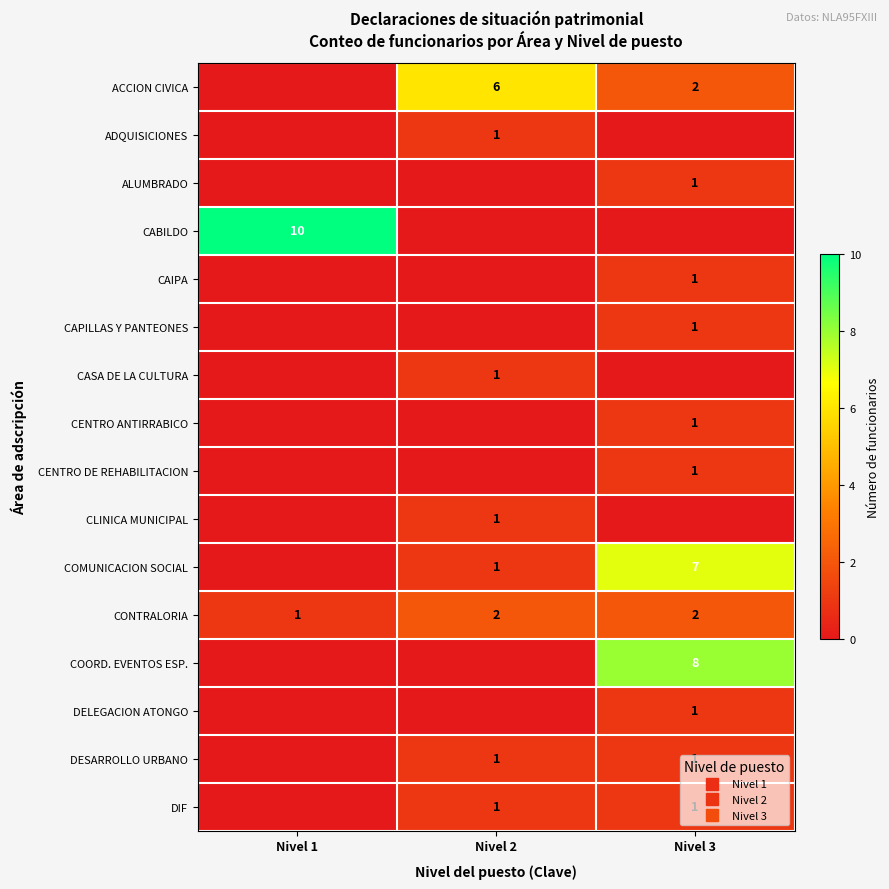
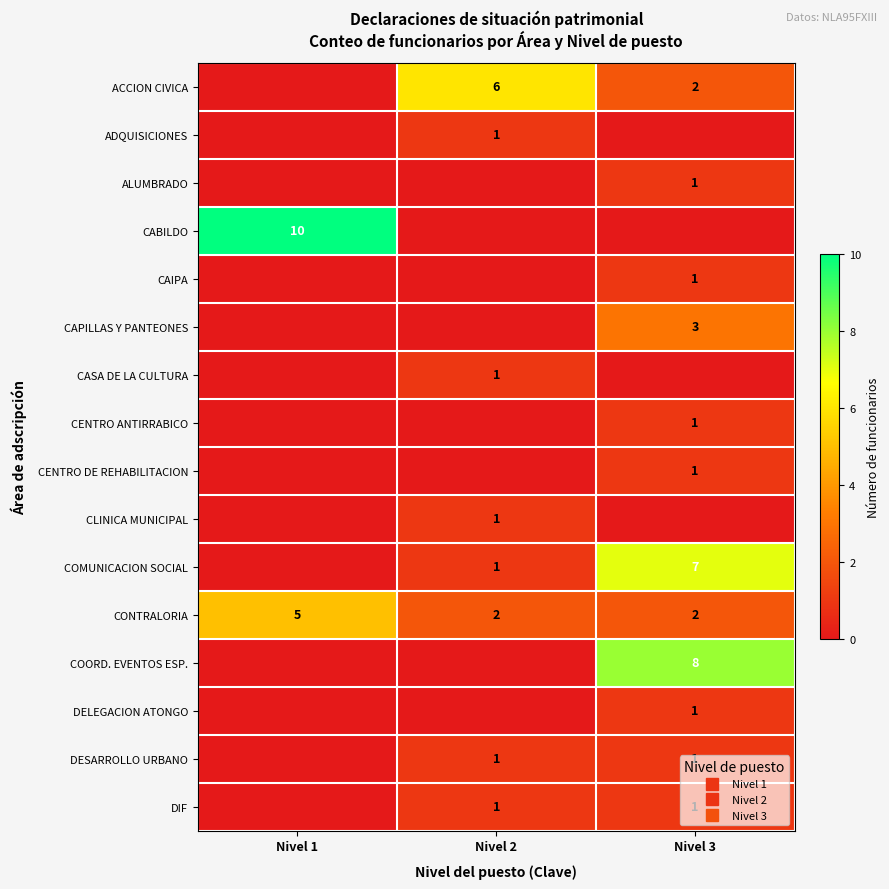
CAPILLAS Y PANTEONES, Nivel 3: 1 -> 3
CONTRALORIA, Nivel 1: 1 -> 5
